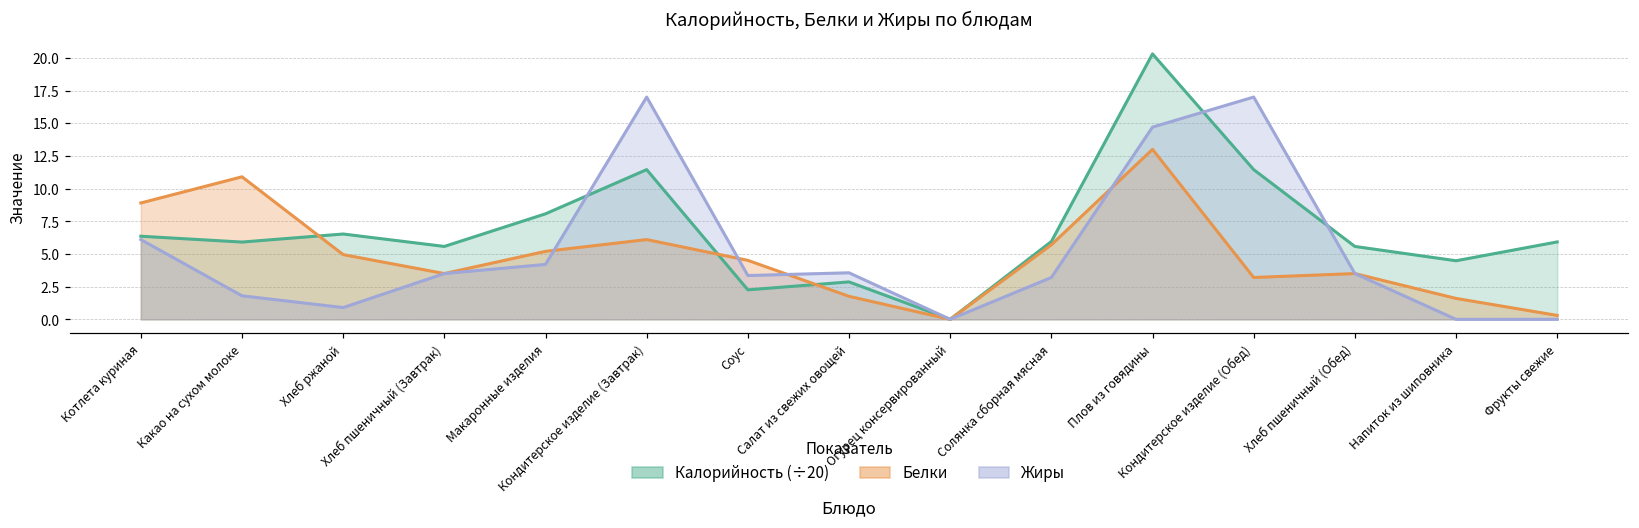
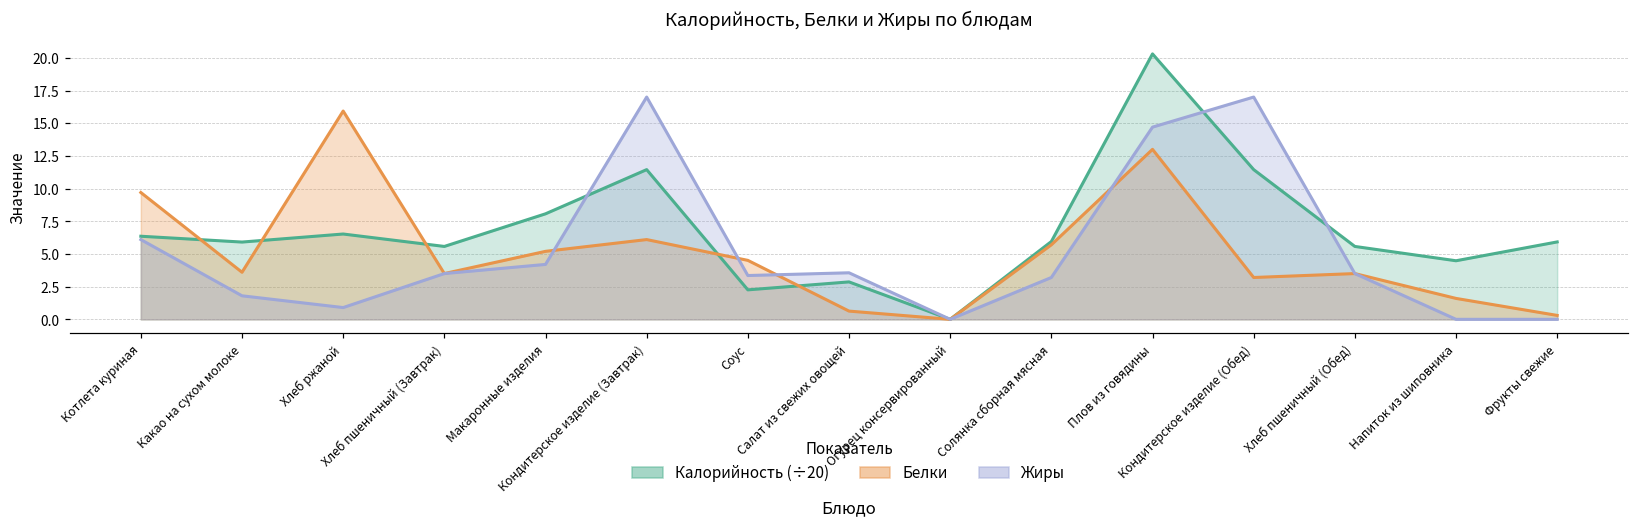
Белки, Котлета куриная: 8.9 -> 9.7
Белки, Какао на сухом молоке: 10.9 -> 3.6
Белки, Хлеб ржаной: 5.0 -> 15.9
Белки, Салат из свежих овощей: 1.8 -> 0.6
